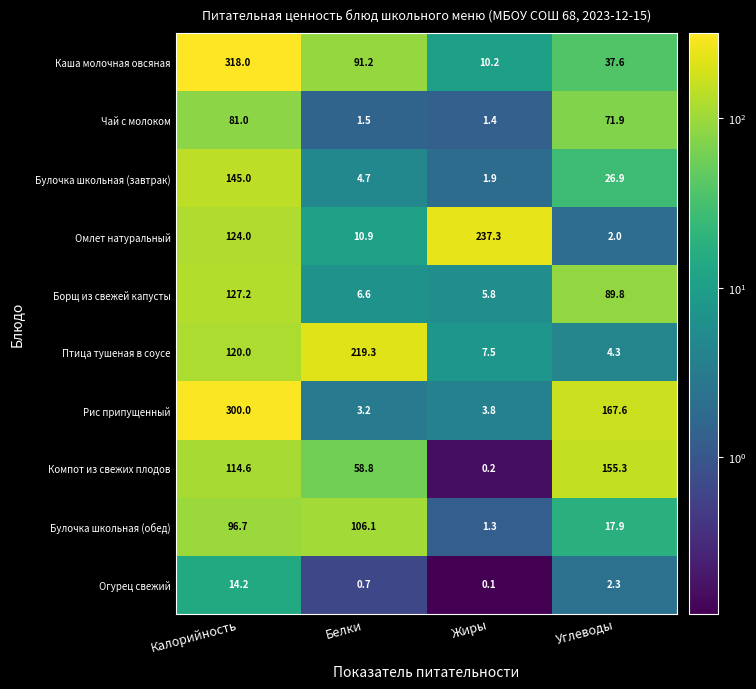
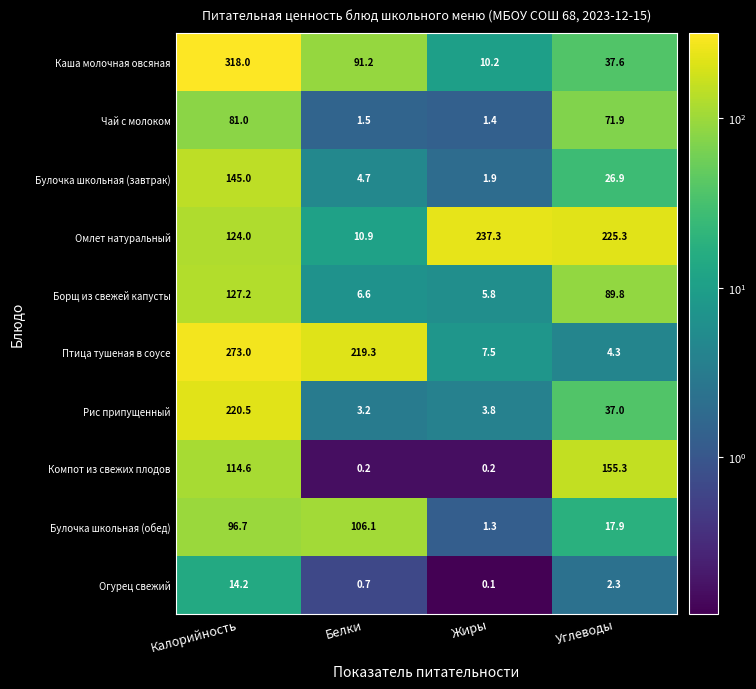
Омлет натуральный, Углеводы: 2.0 -> 225.3
Птица тушеная в соусе, Калорийность: 120.0 -> 273.0
Рис припущенный, Калорийность: 300.0 -> 220.5
Рис припущенный, Углеводы: 167.6 -> 37.0
Компот из свежих плодов, Белки: 58.8 -> 0.2
